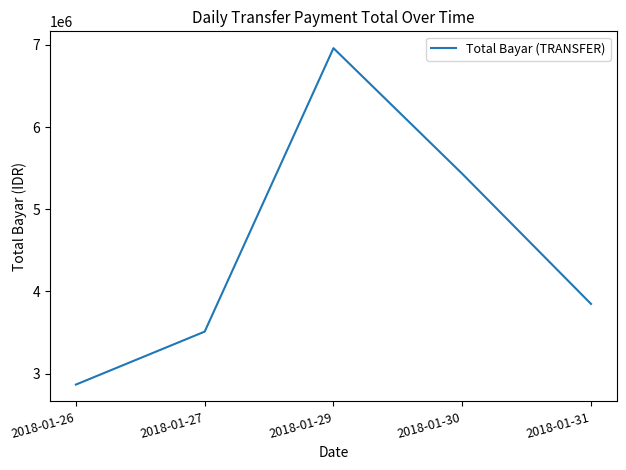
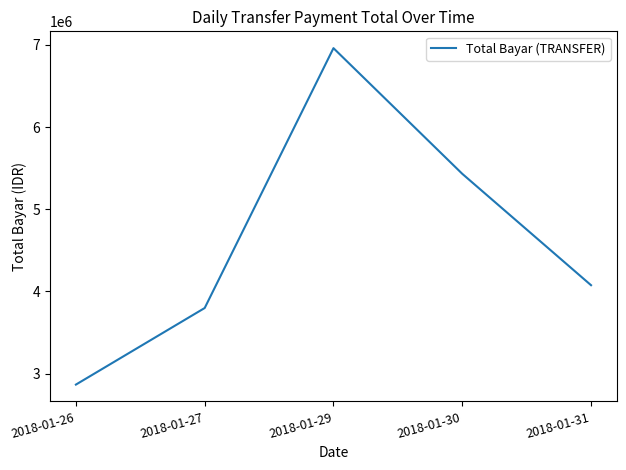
2018-01-27: 3500000 -> 3800000
2018-01-31: 3800000 -> 4100000
